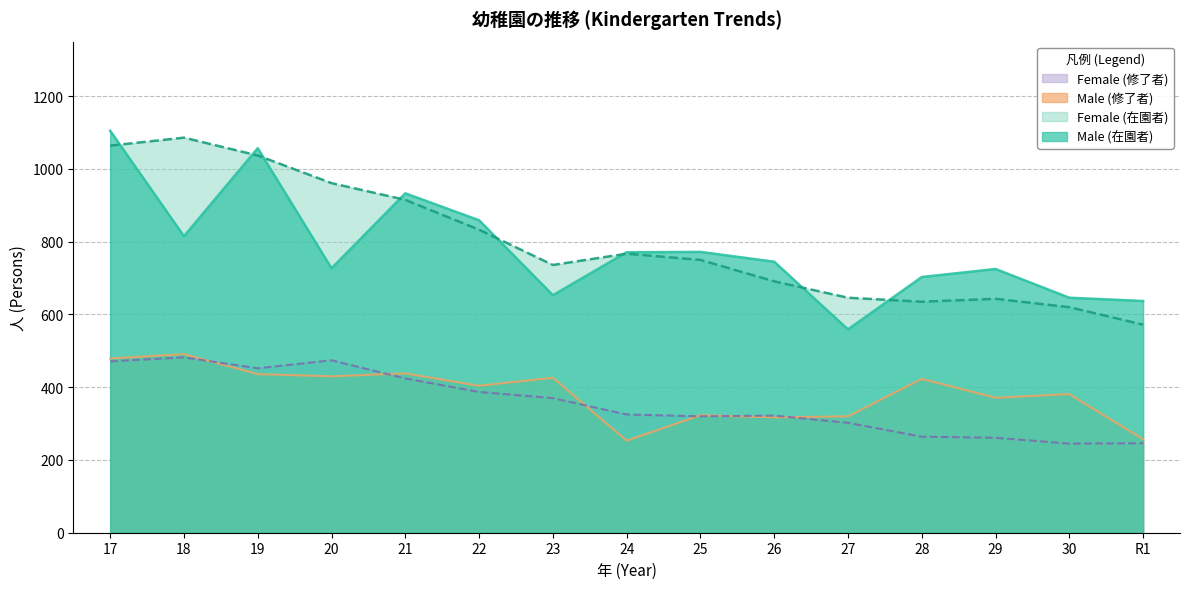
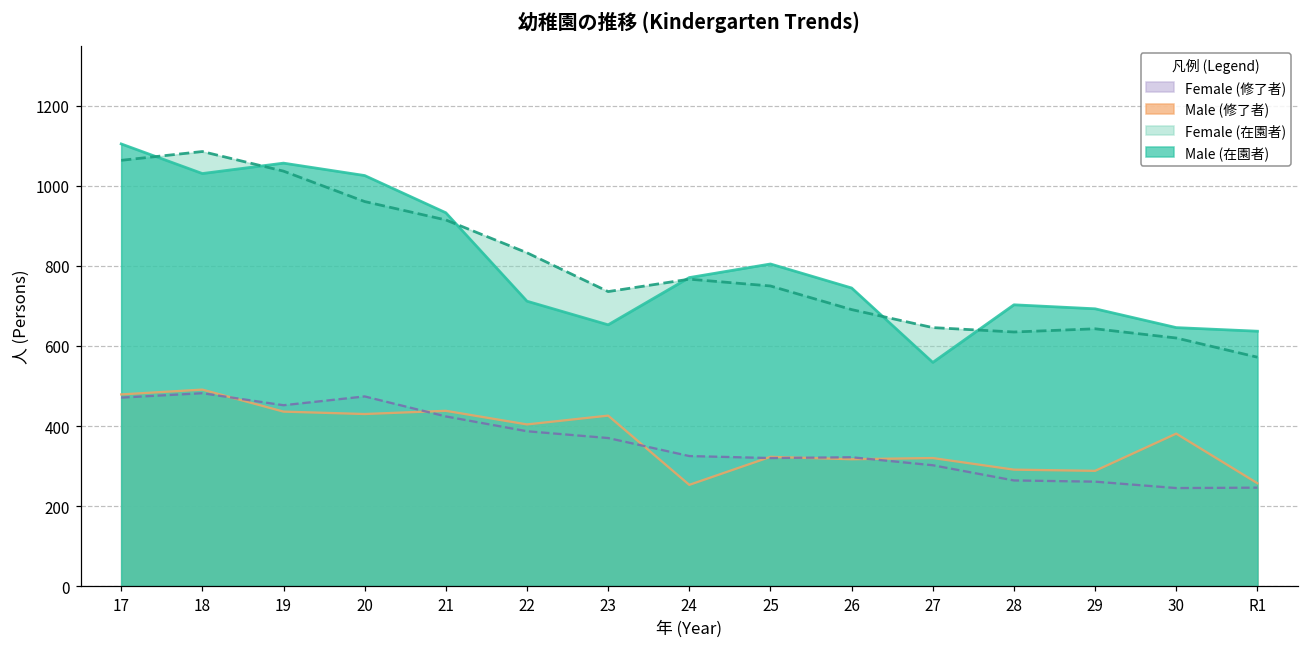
Male (在園者), 18: 820 -> 1030
Male (在園者), 20: 730 -> 1030
Male (在園者), 22: 860 -> 710
Male (在園者), 25: 770 -> 810
Male (修了者), 28: 420 -> 290
Male (修了者), 29: 370 -> 290
Male (在園者), 29: 730 -> 690
